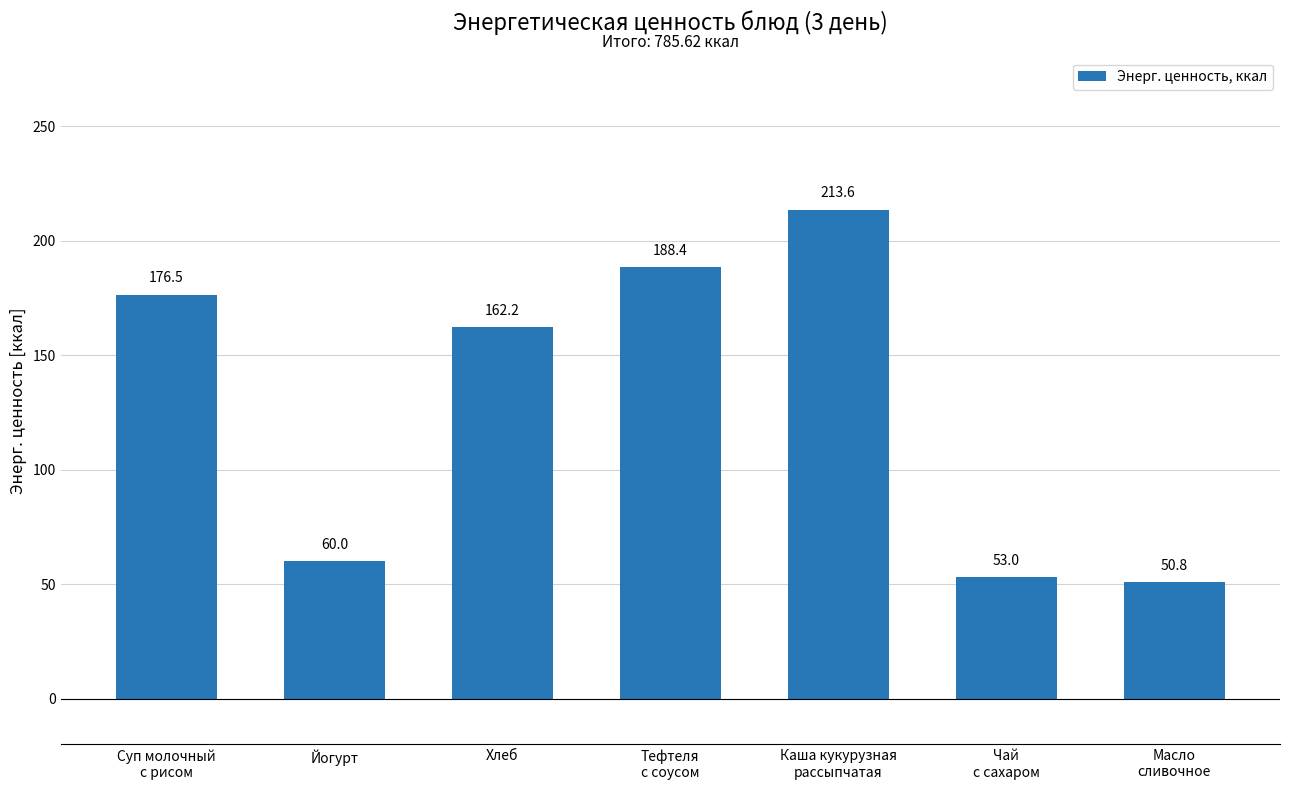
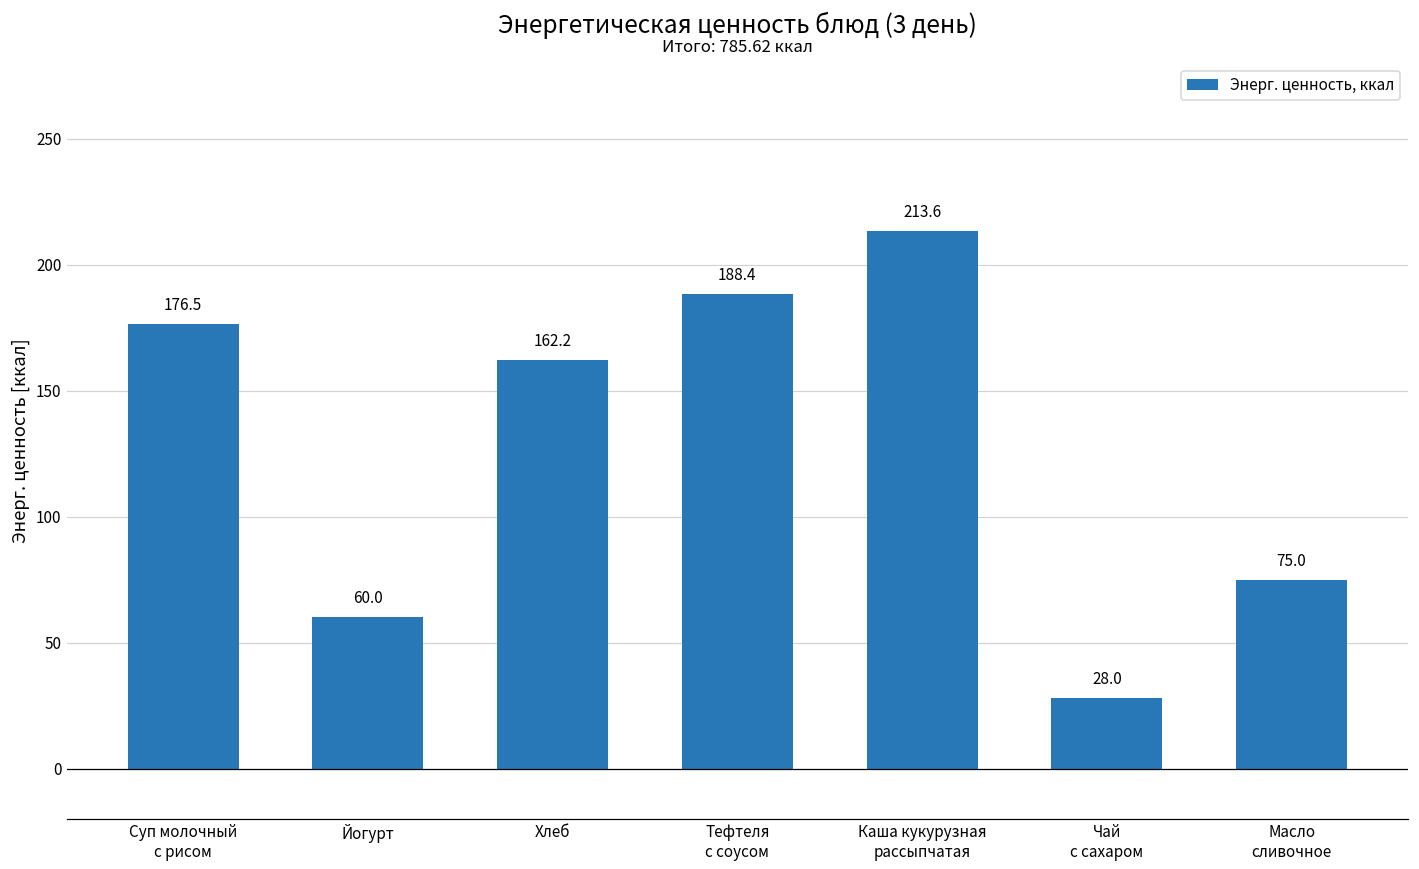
Чай с сахаром: 53.0 -> 28.0
Масло сливочное: 50.8 -> 75.0
